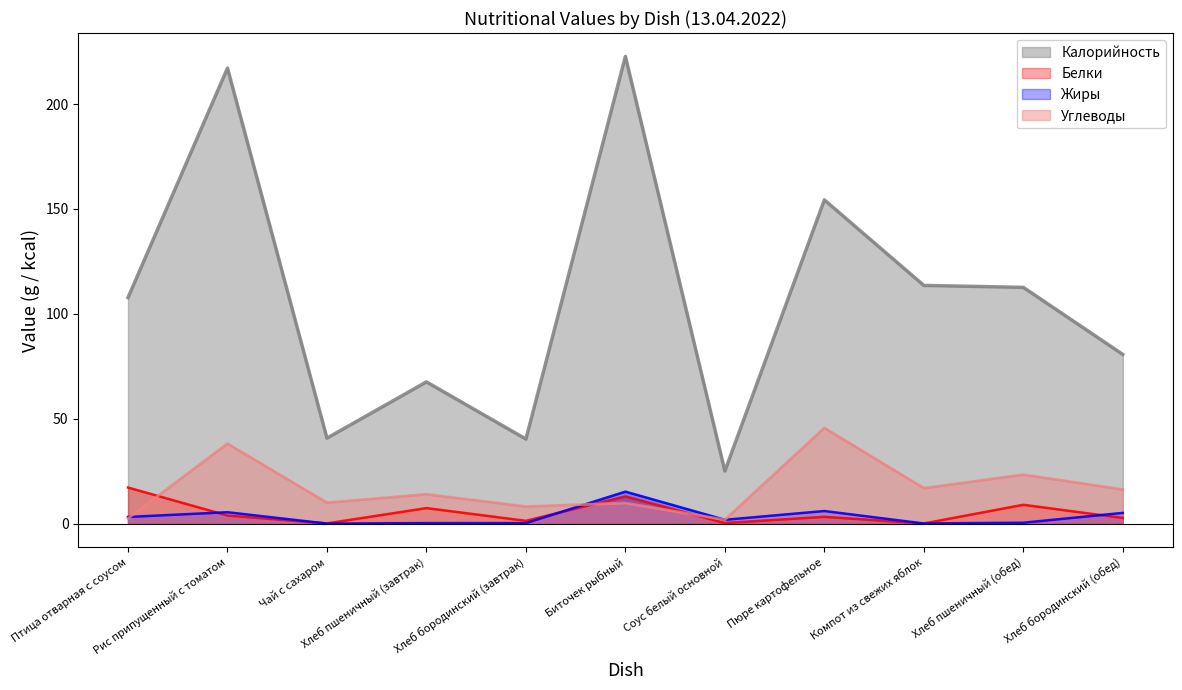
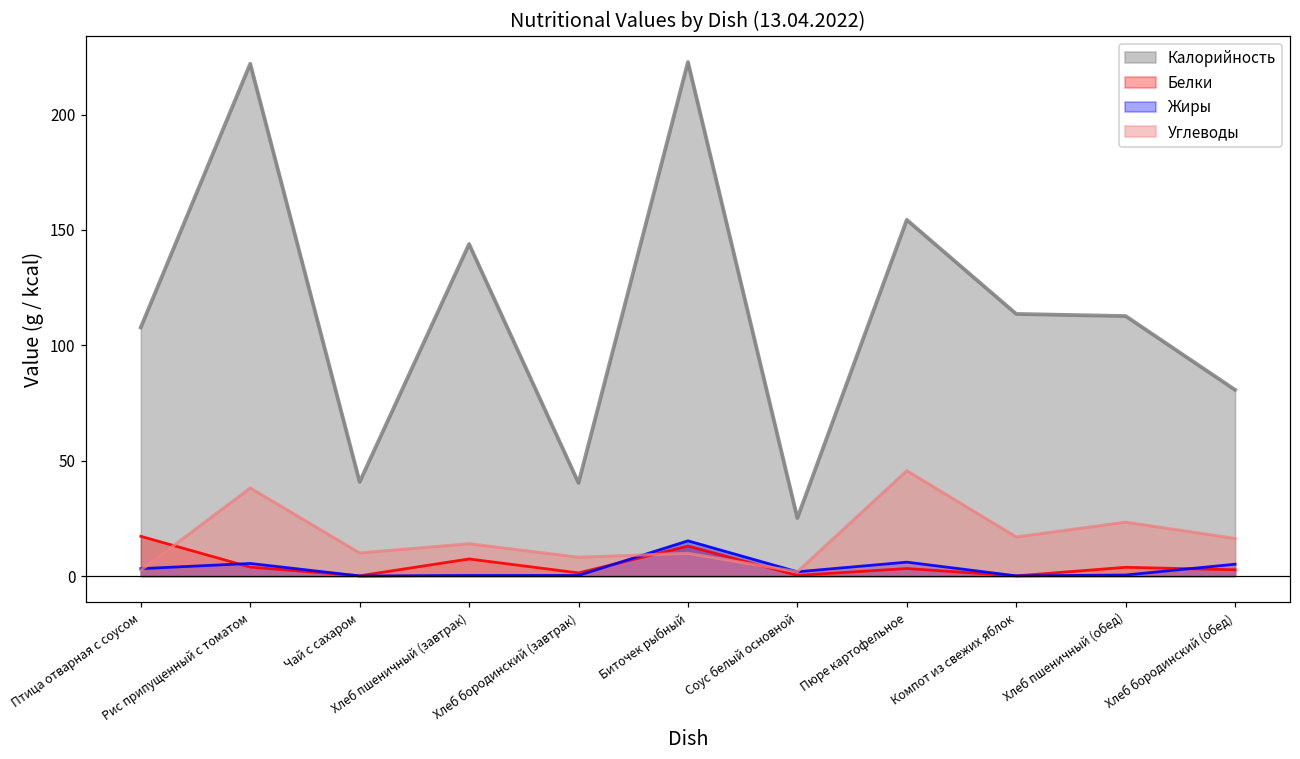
Калорийность, Рис припущенный с томатом: 217 -> 222
Калорийность, Хлеб пшеничный (завтрак): 68 -> 144
Белки, Хлеб пшеничный (обед): 9 -> 4
